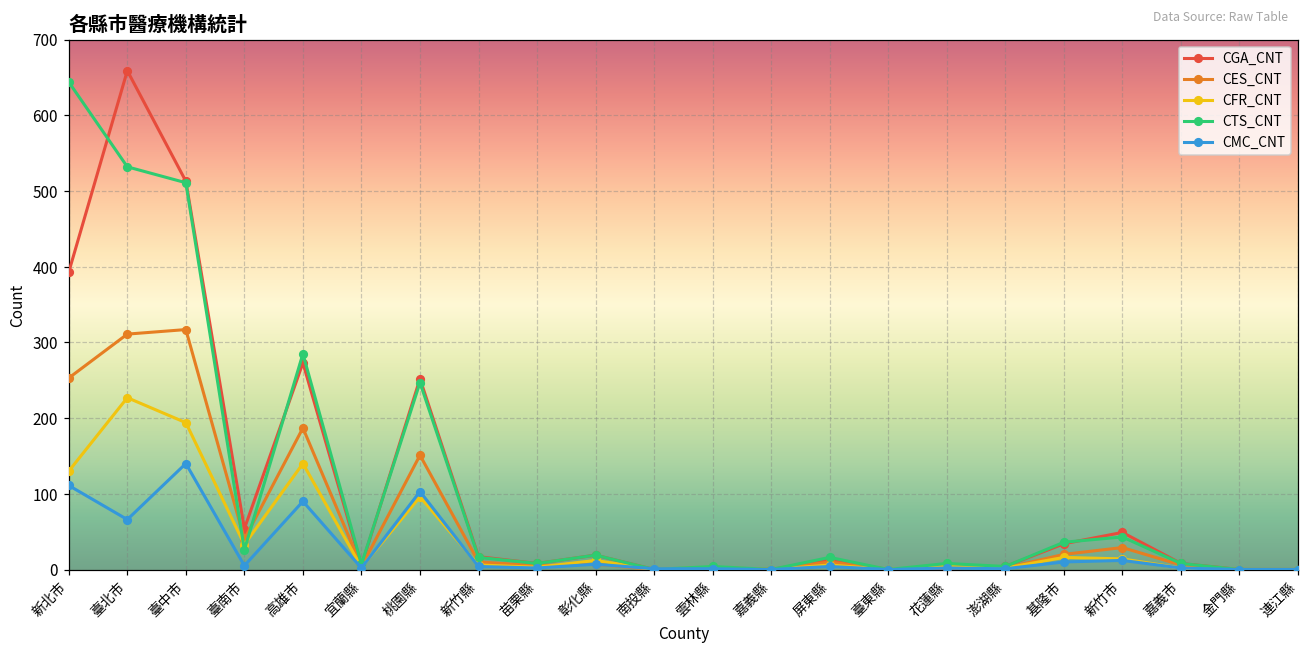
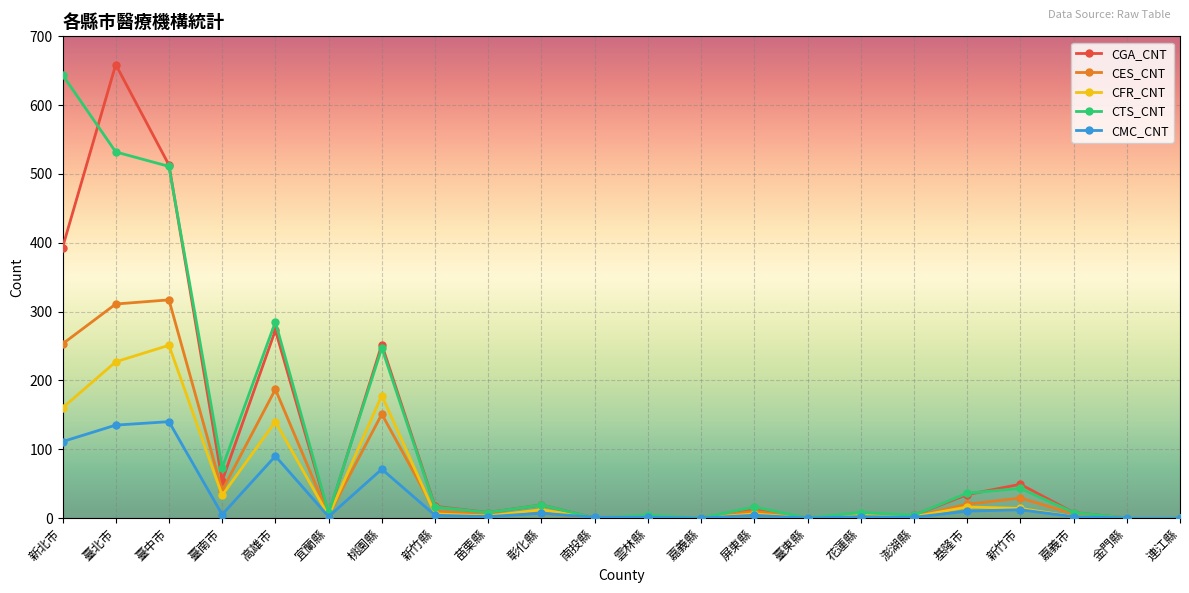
CFR_CNT, 新北市: 130 -> 160
CMC_CNT, 臺北市: 70 -> 140
CFR_CNT, 臺中市: 190 -> 250
CTS_CNT, 臺南市: 30 -> 70
CFR_CNT, 桃園縣: 100 -> 180
CMC_CNT, 桃園縣: 100 -> 70
